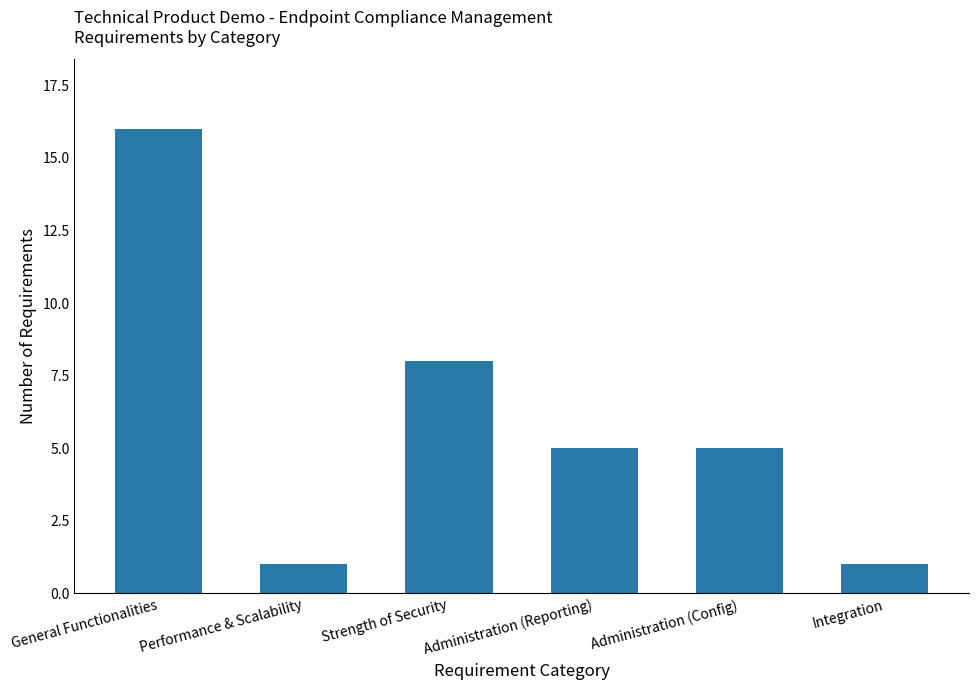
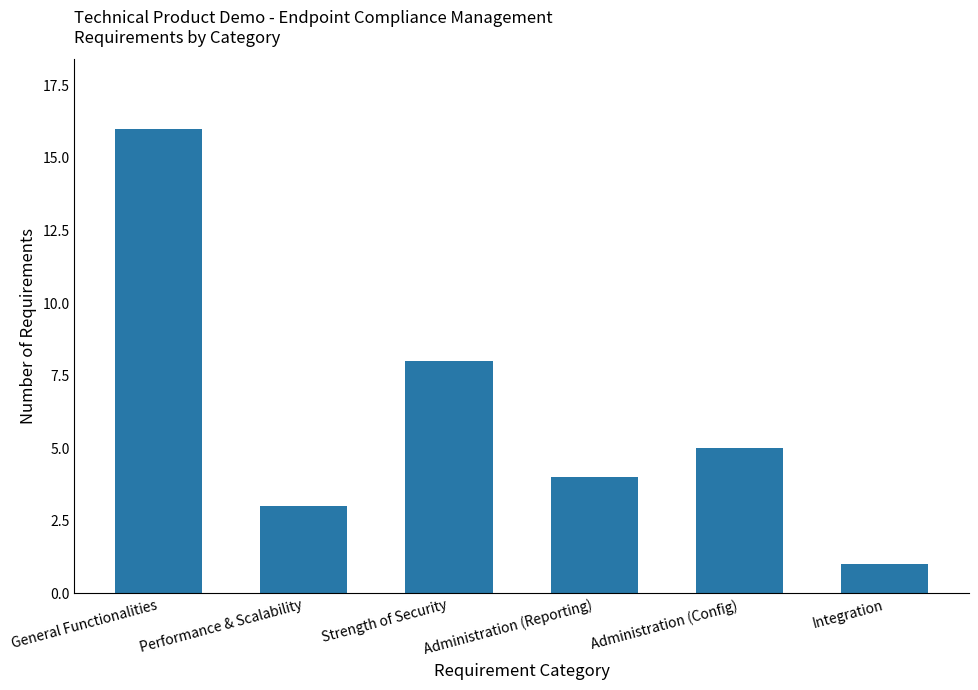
Performance & Scalability: 1 -> 3
Administration (Reporting): 5 -> 4
